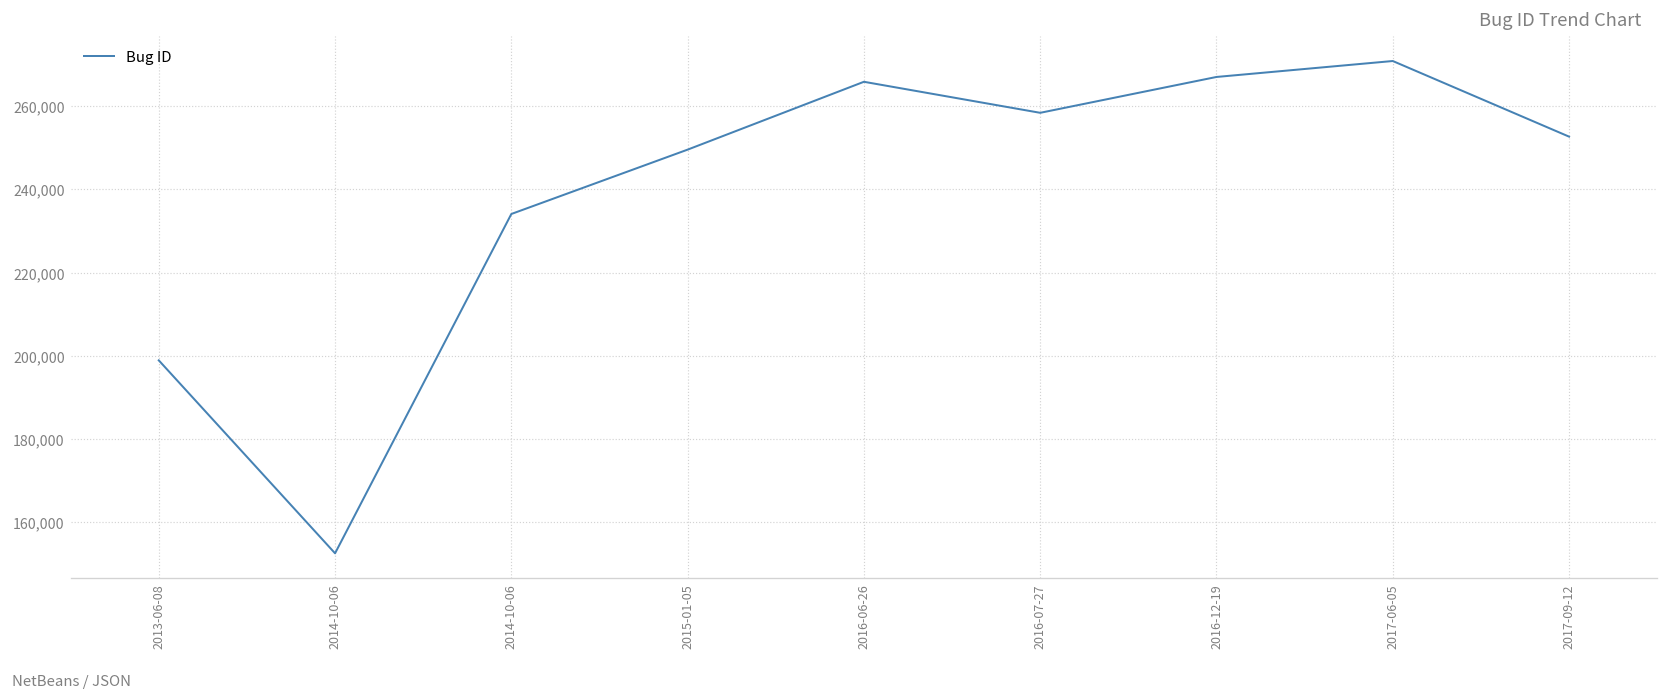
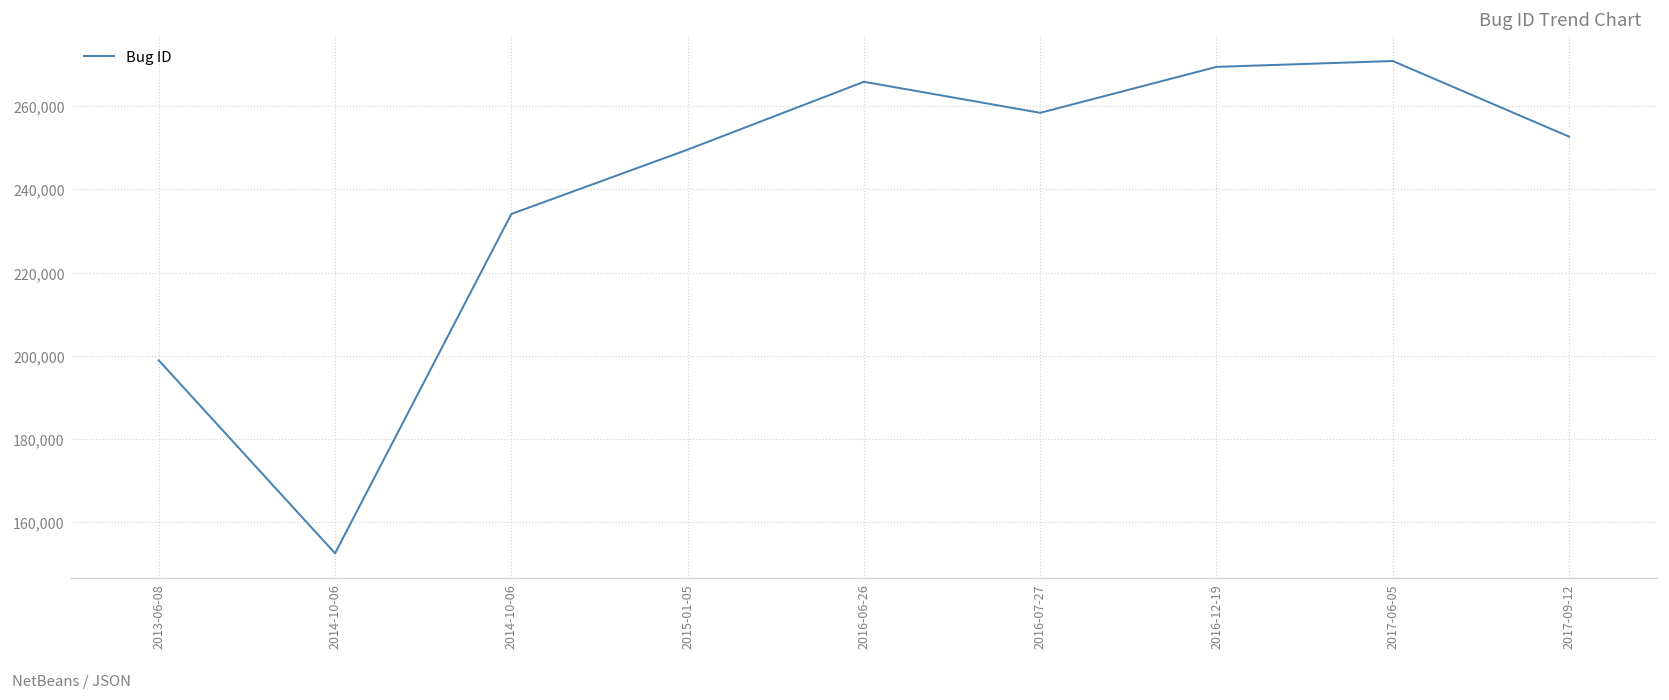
2016-12-19: 267,000 -> 269,000
